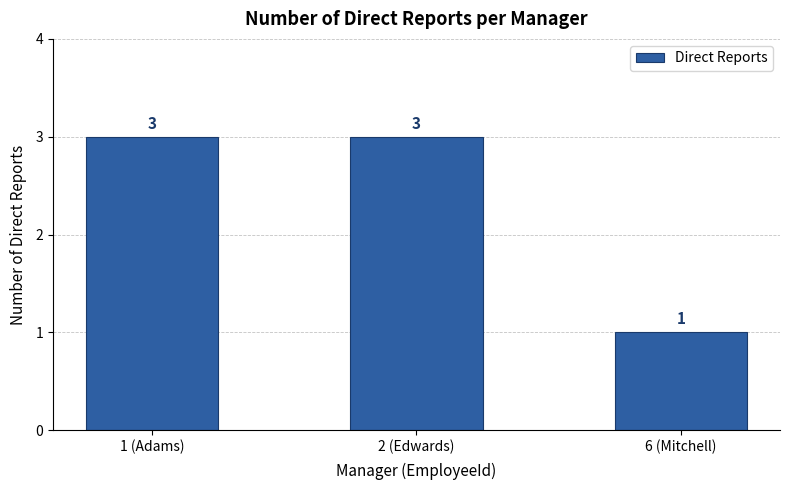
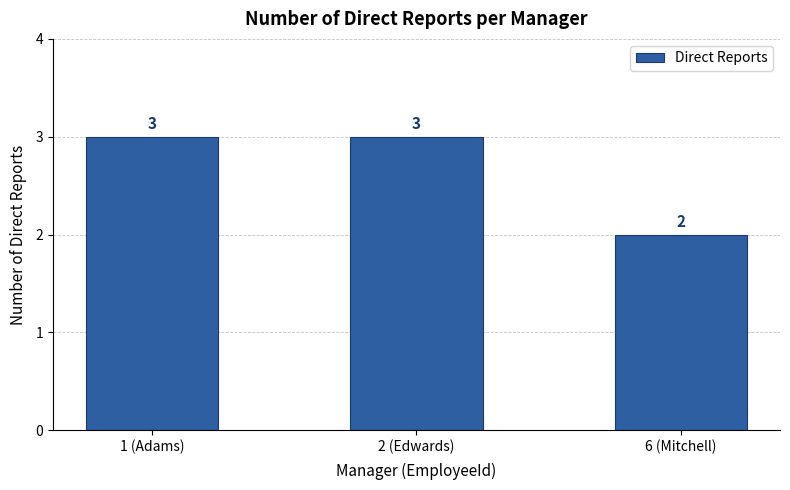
6 (Mitchell): 1 -> 2
